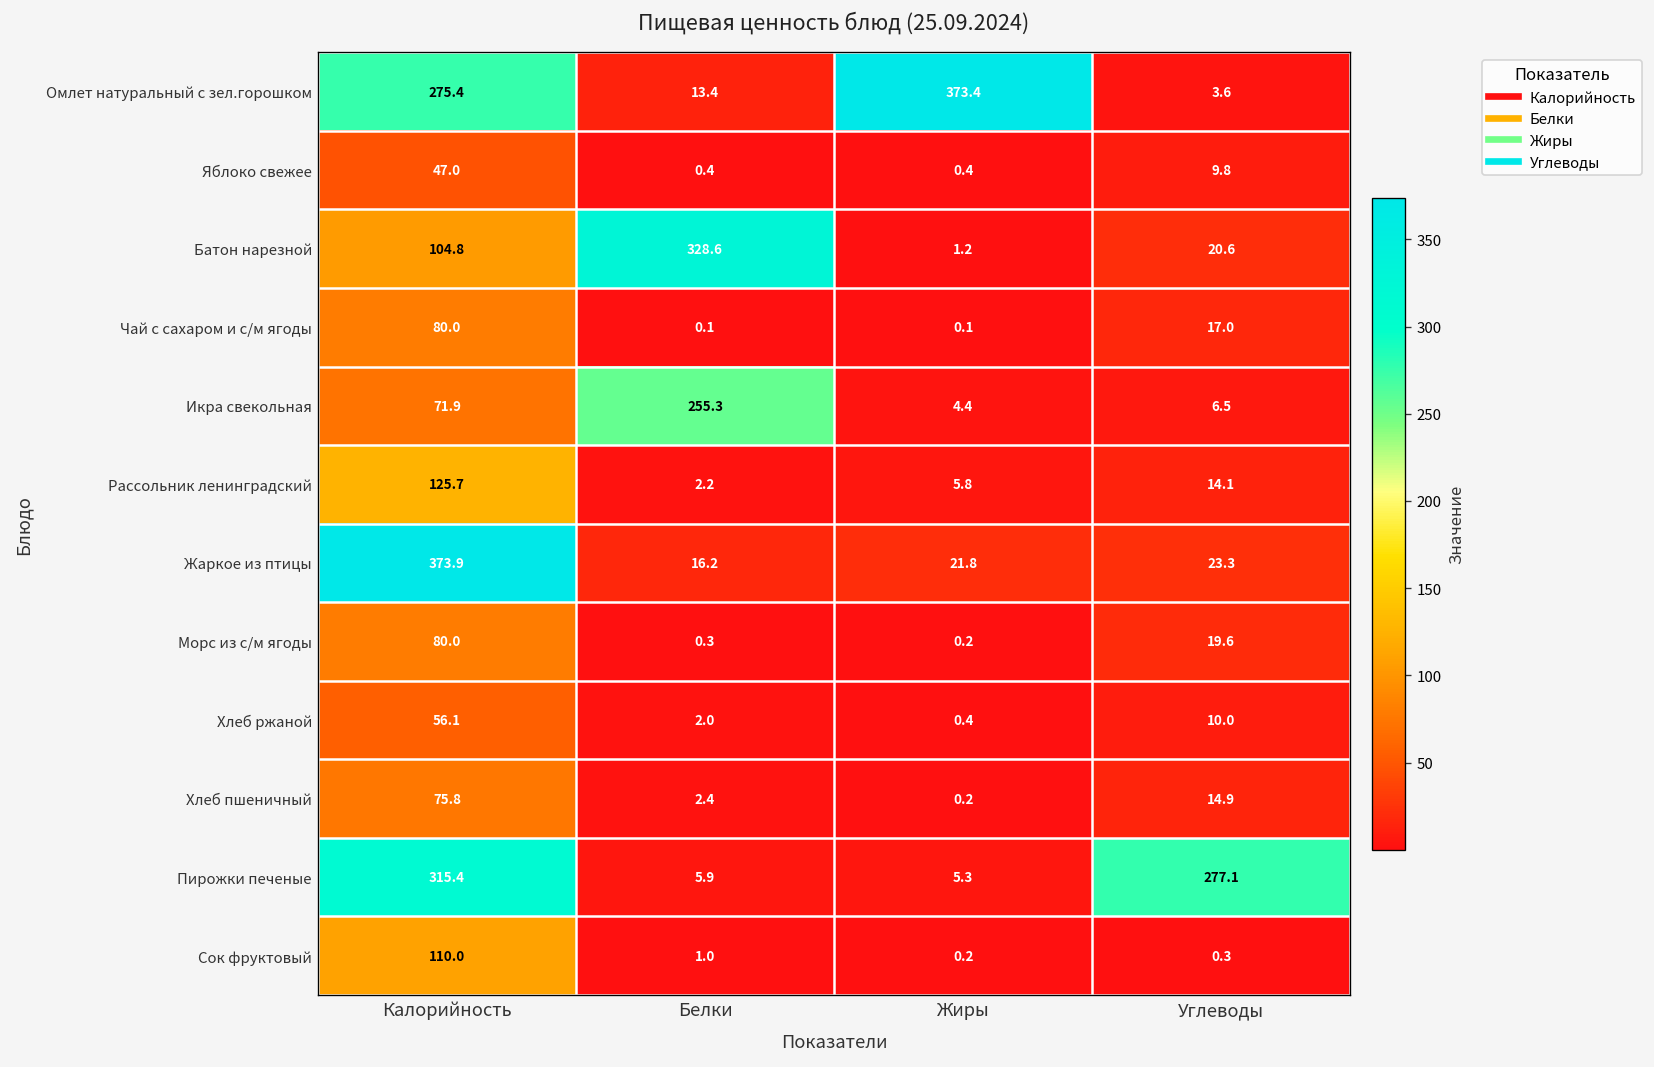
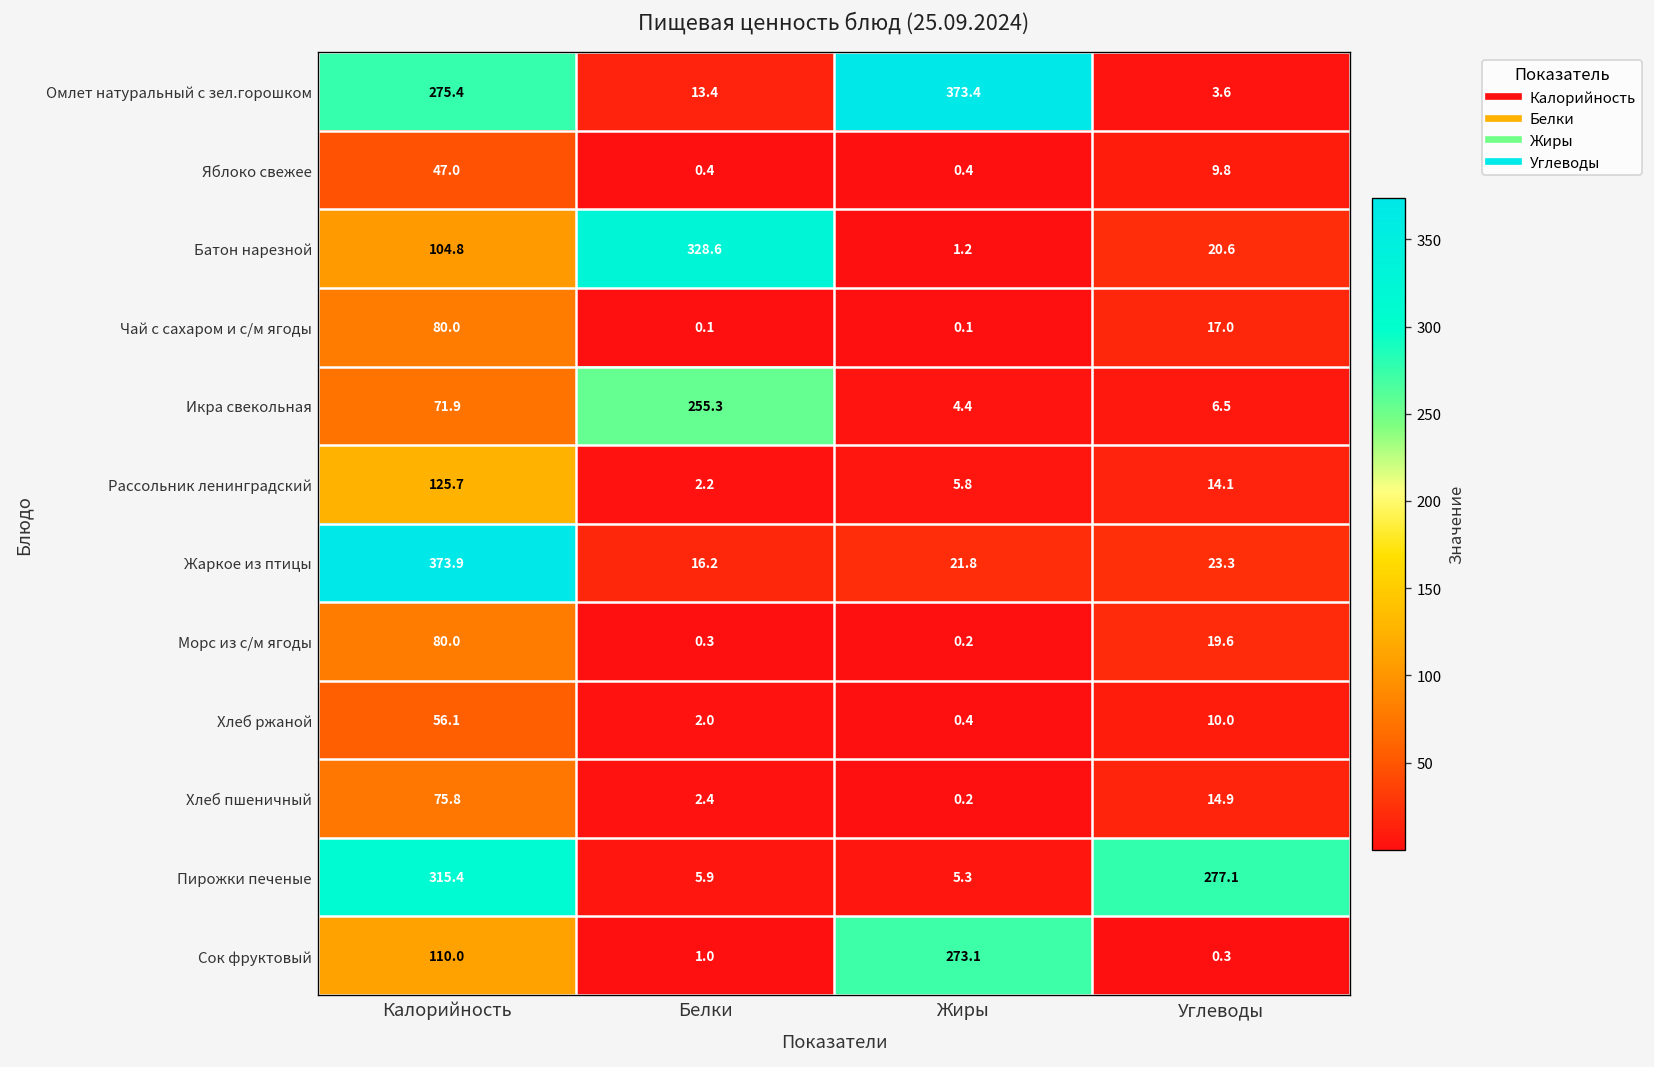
Сок фруктовый, Жиры: 0.2 -> 273.1
